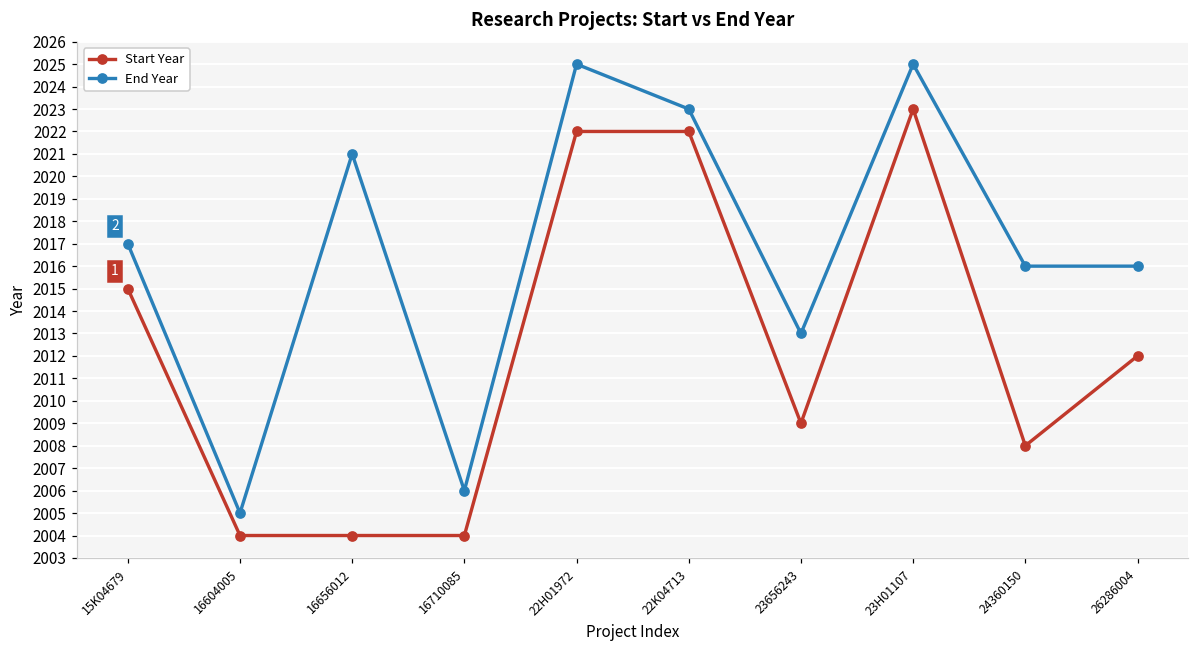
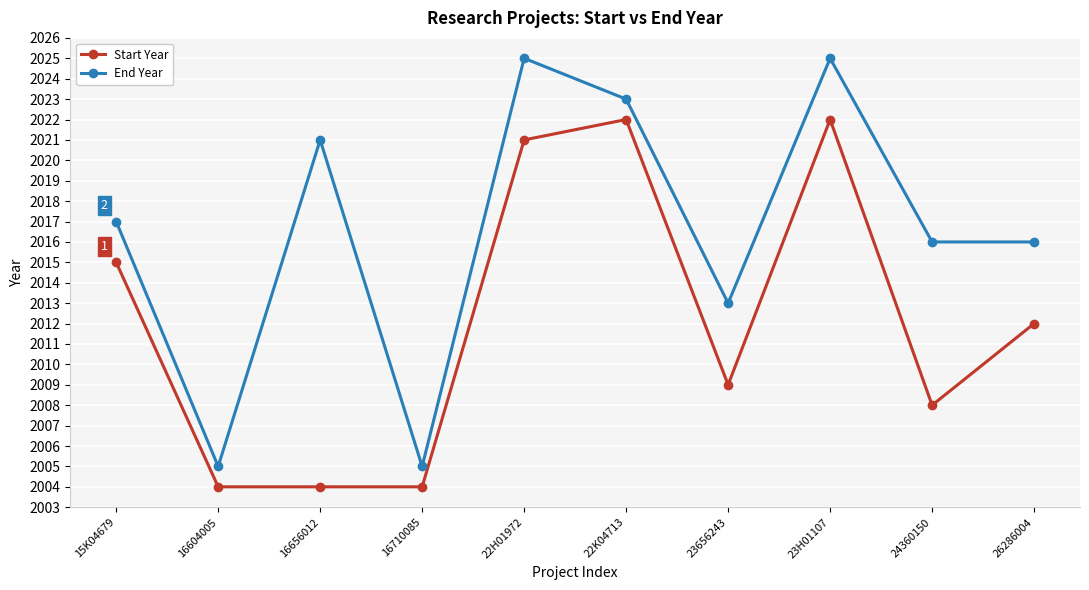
End Year, 16710085: 2006 -> 2005
Start Year, 22H01972: 2022 -> 2021
Start Year, 23H01107: 2023 -> 2022
